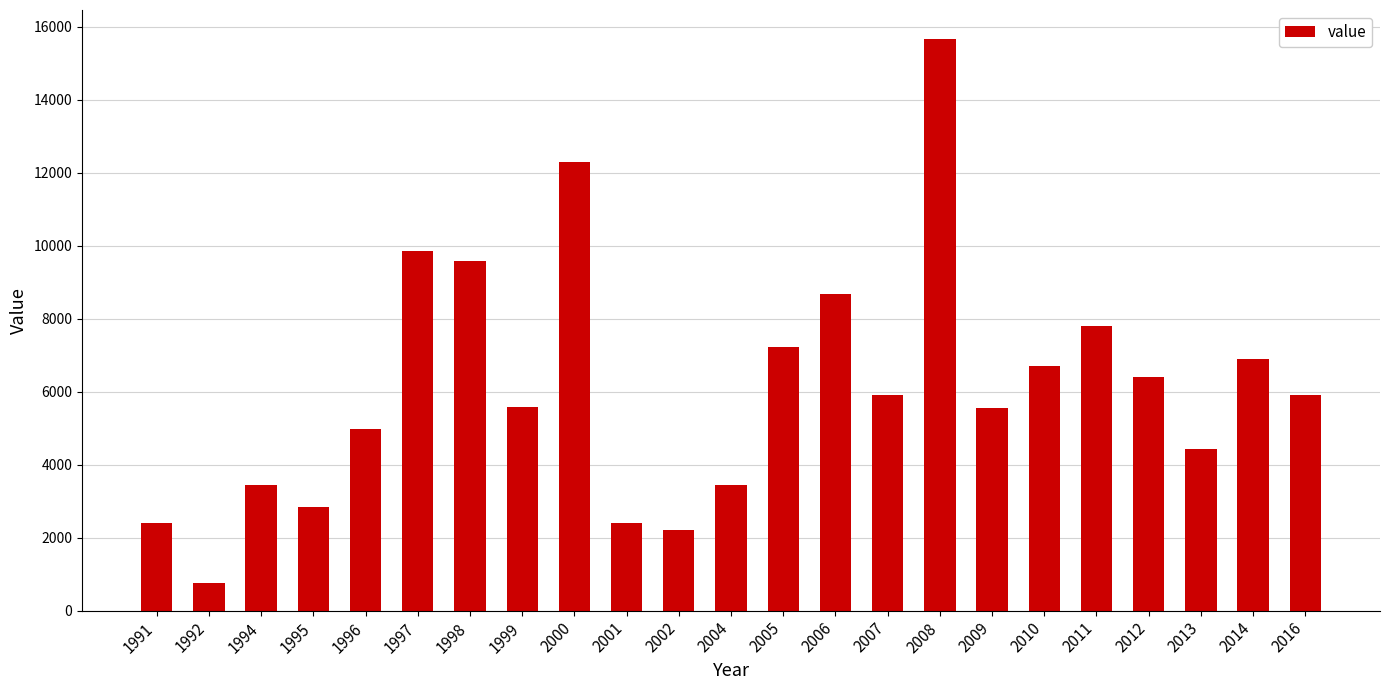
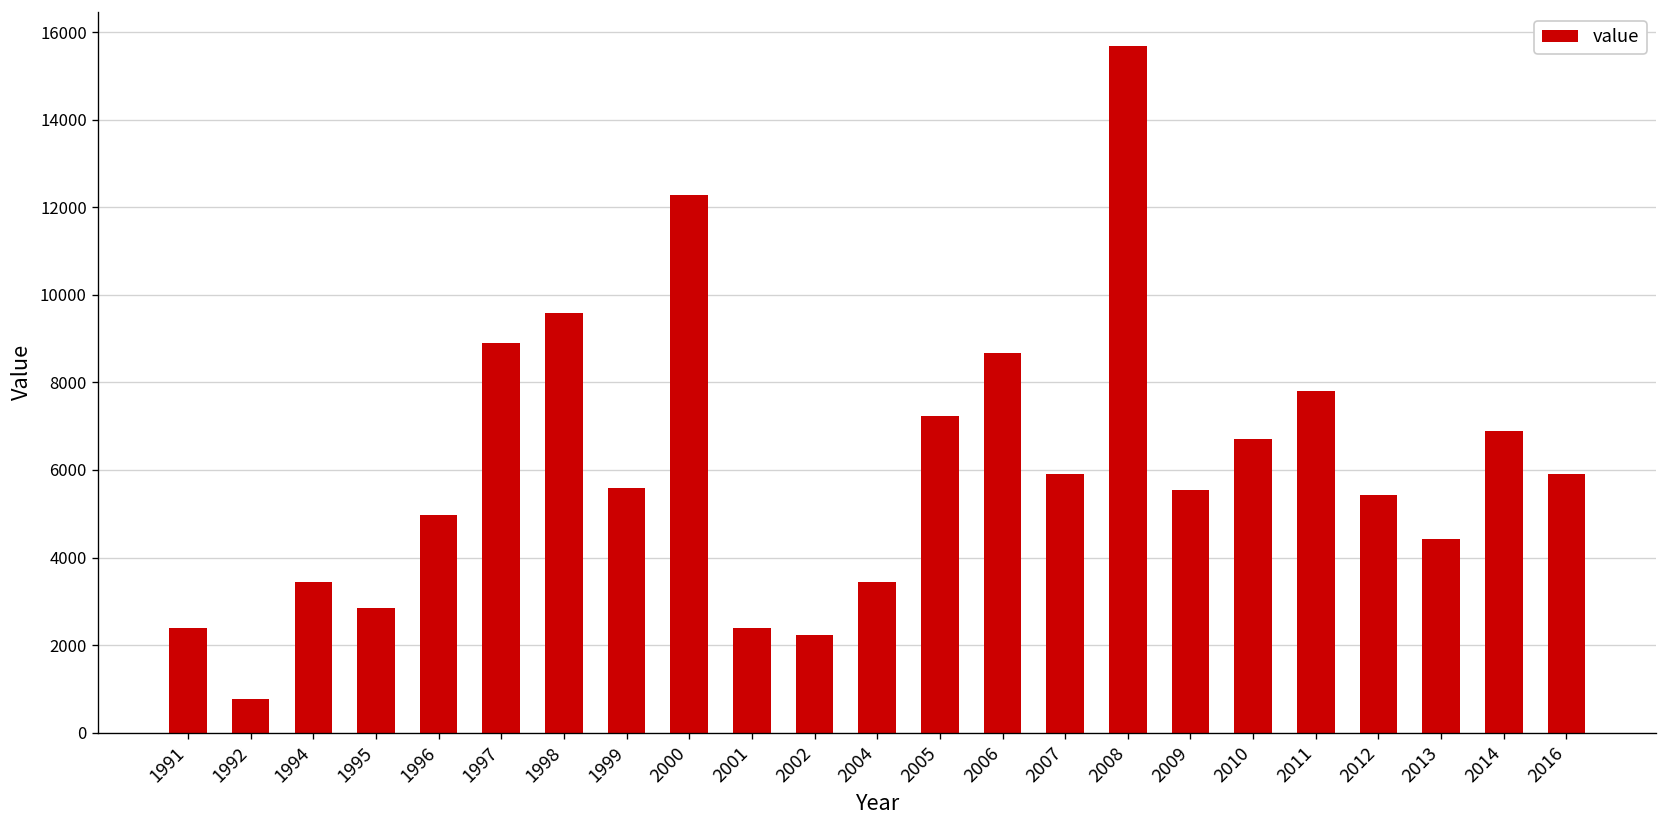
1997: 9900 -> 8900
2012: 6400 -> 5400
